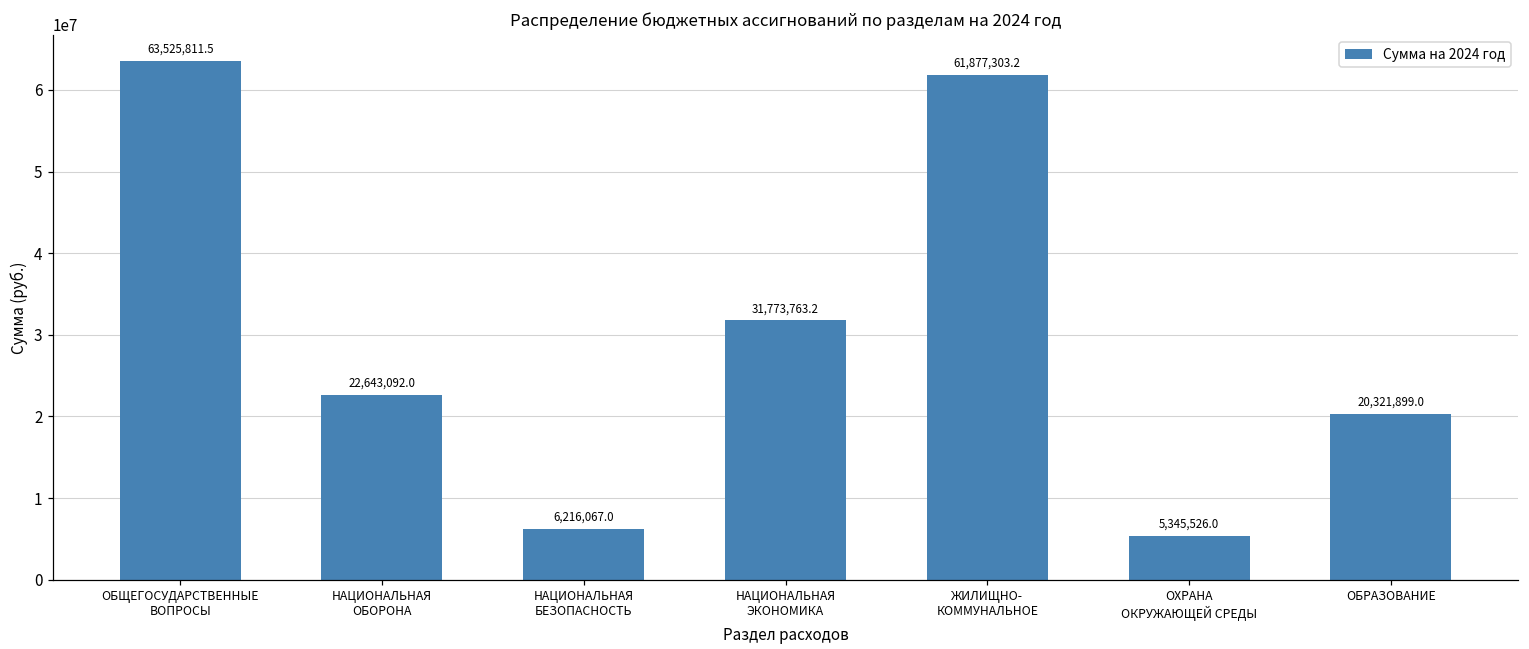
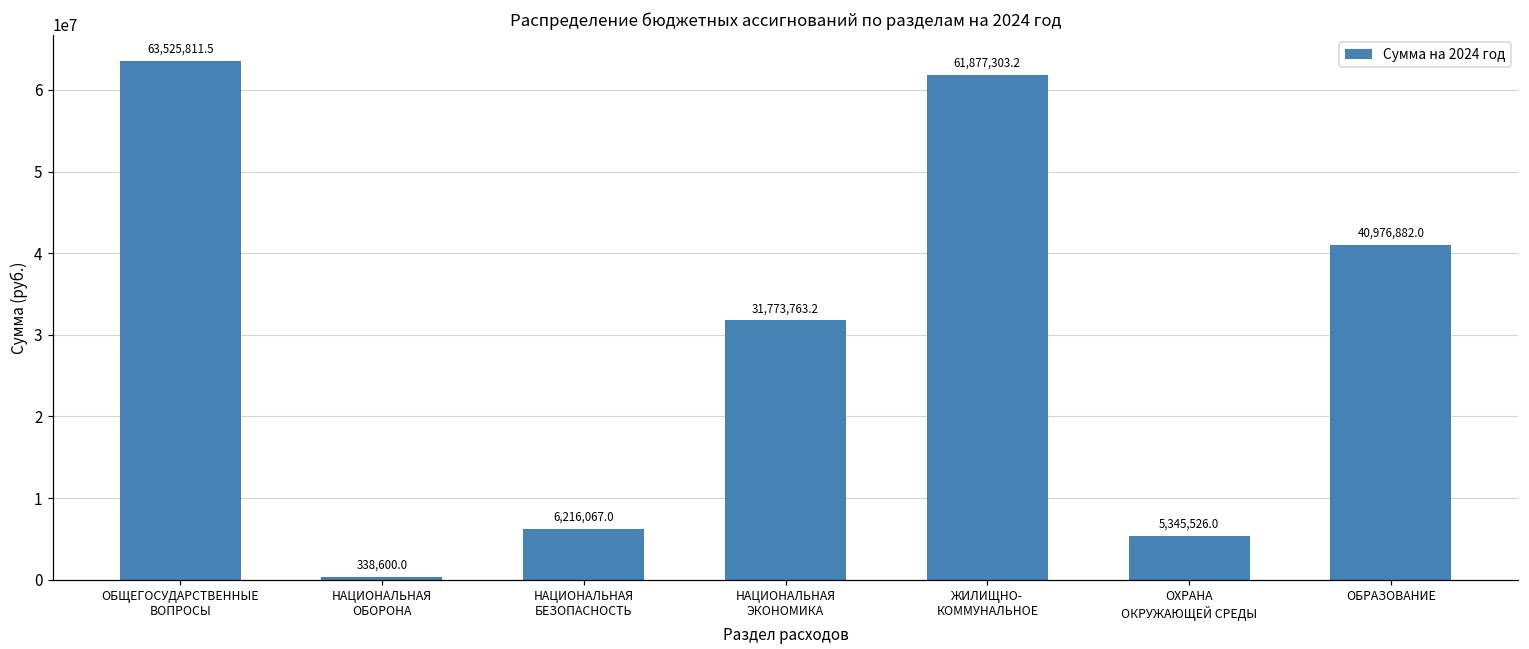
НАЦИОНАЛЬНАЯ ОБОРОНА: 22,643,092.0 -> 338,600.0
ОБРАЗОВАНИЕ: 20,321,899.0 -> 40,976,882.0
